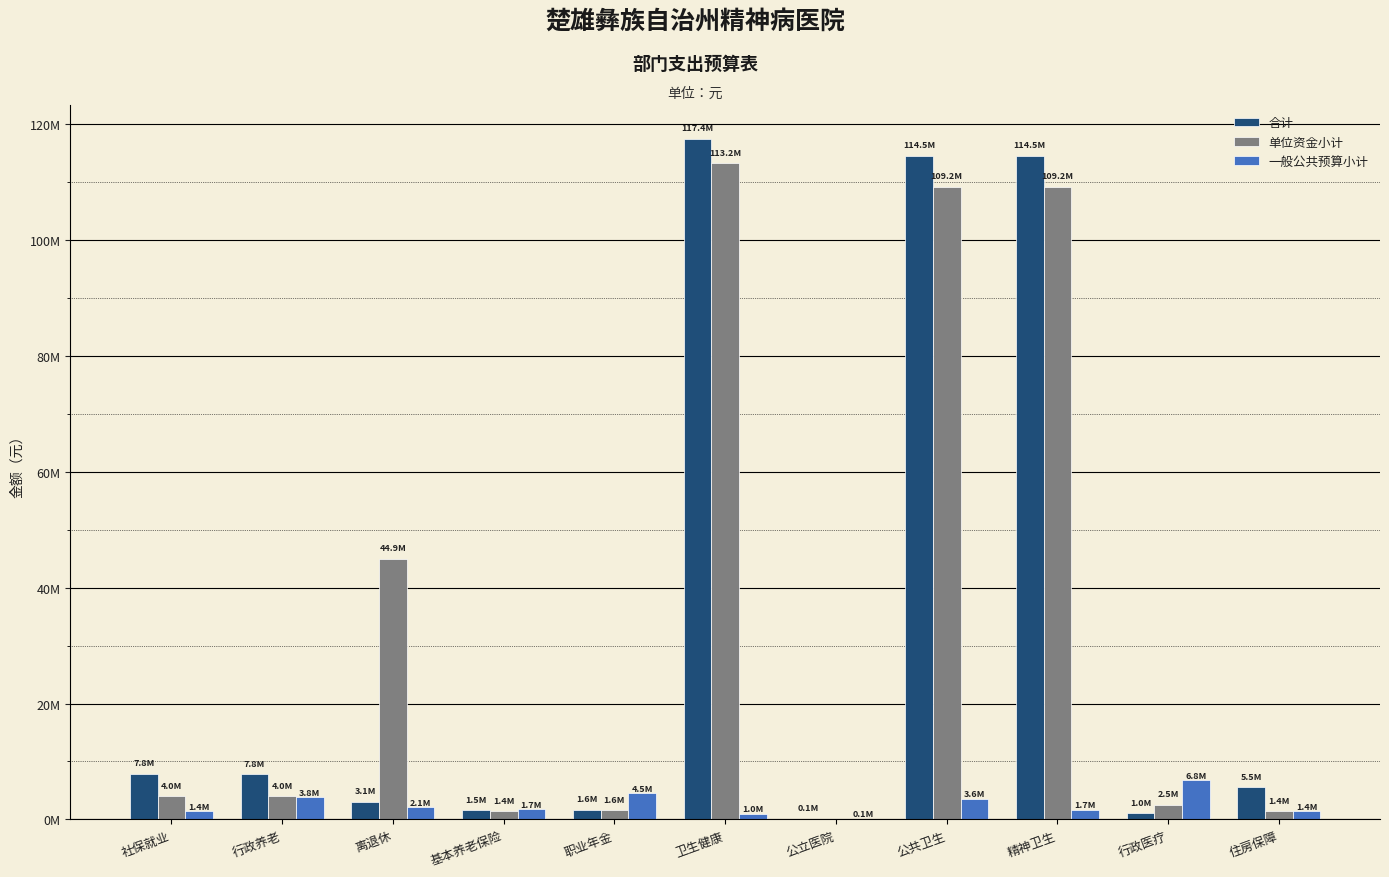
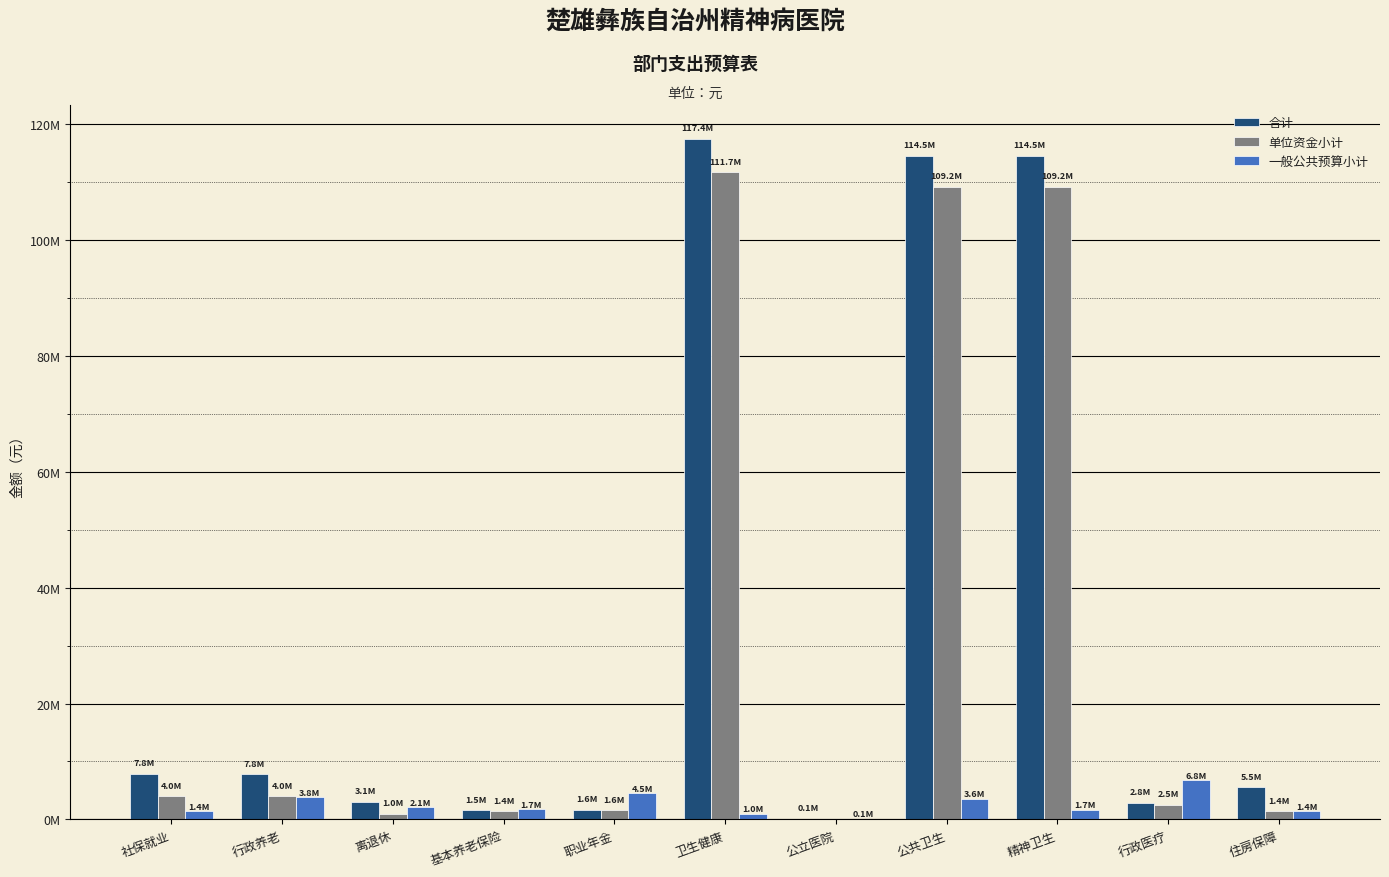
单位资金小计, 离退休: 44.9M -> 1.0M
单位资金小计, 卫生健康: 113.2M -> 111.7M
合计, 行政医疗: 1.0M -> 2.8M
